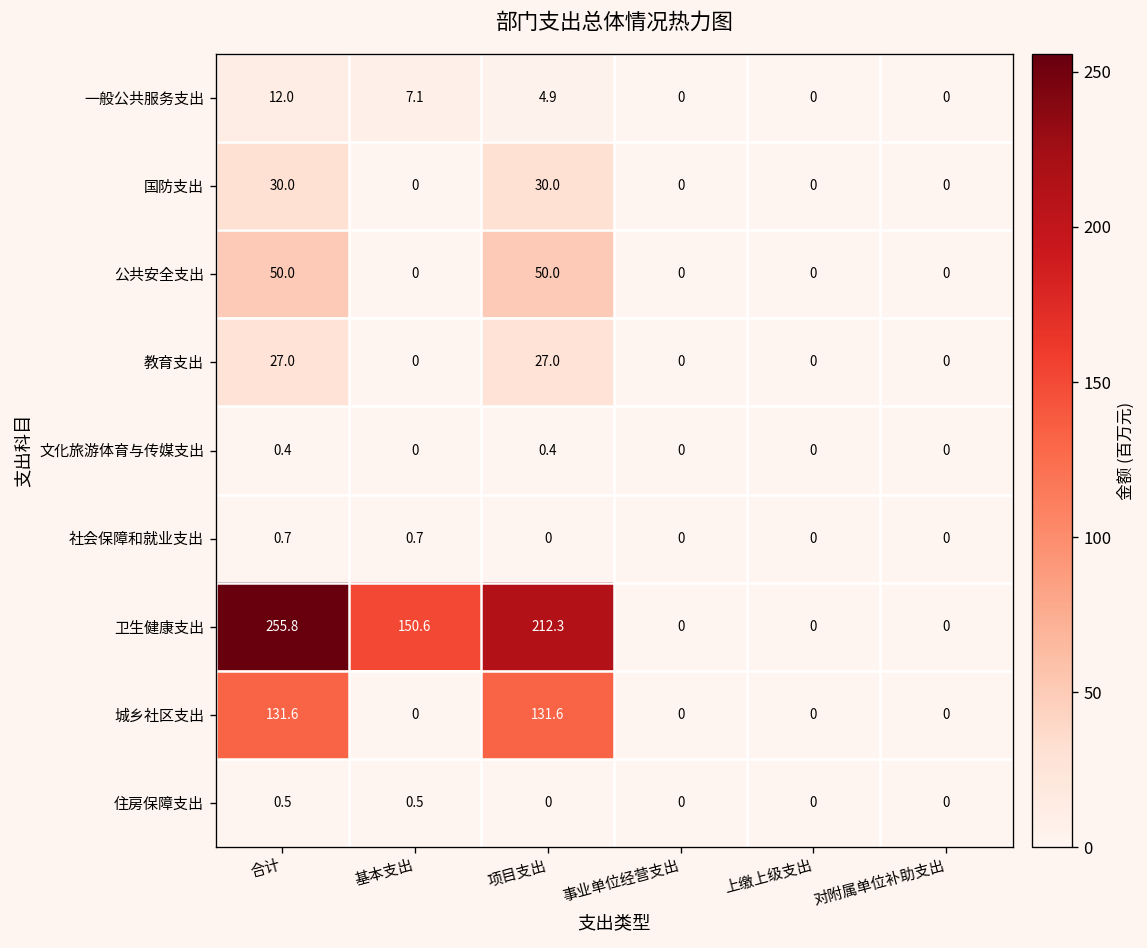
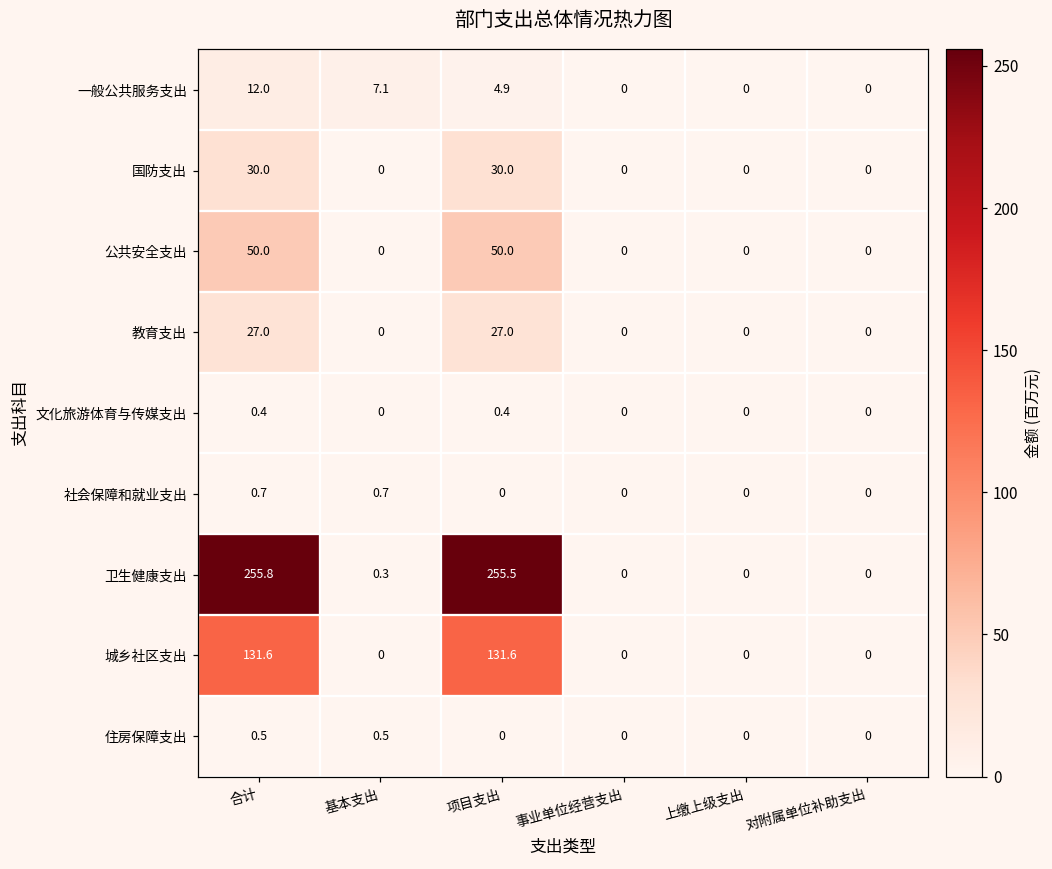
卫生健康支出, 基本支出: 150.6 -> 0.3
卫生健康支出, 项目支出: 212.3 -> 255.5
